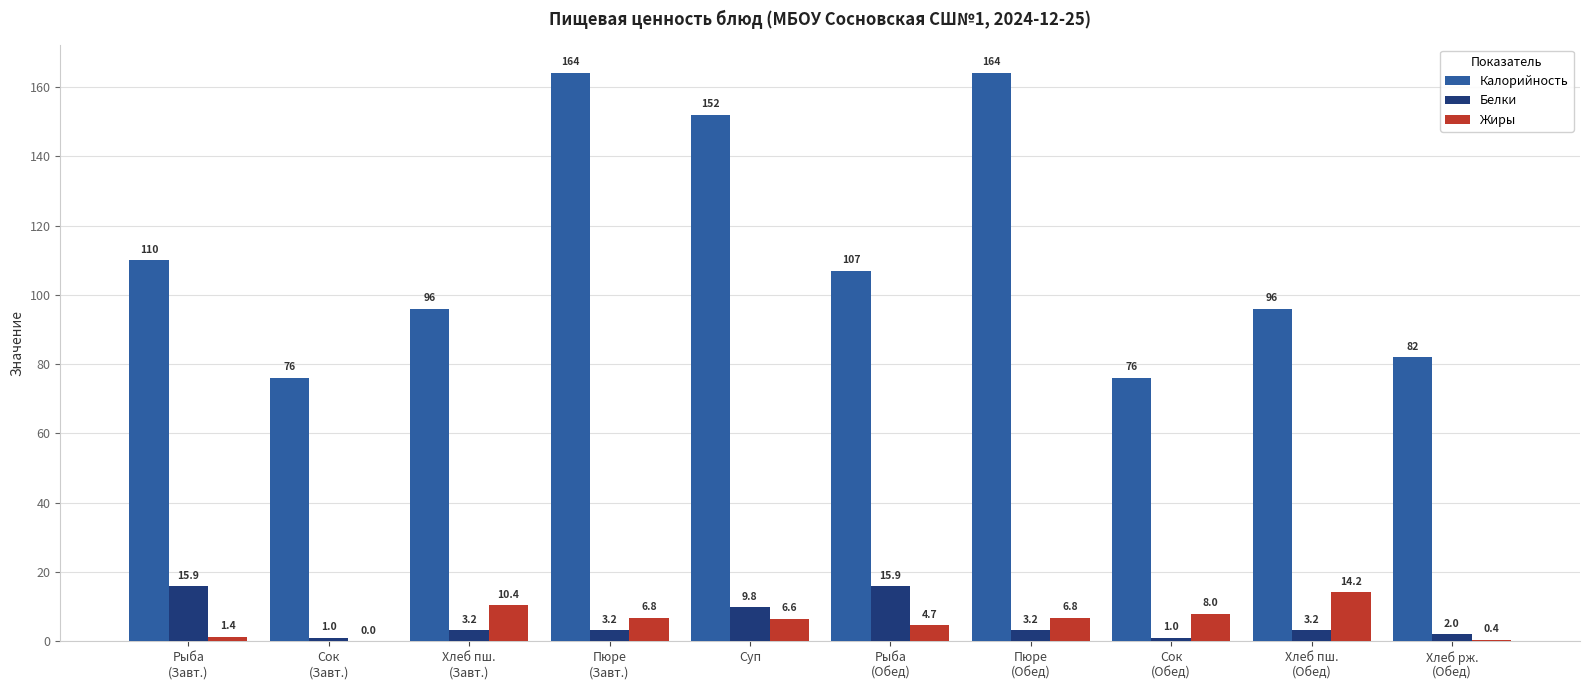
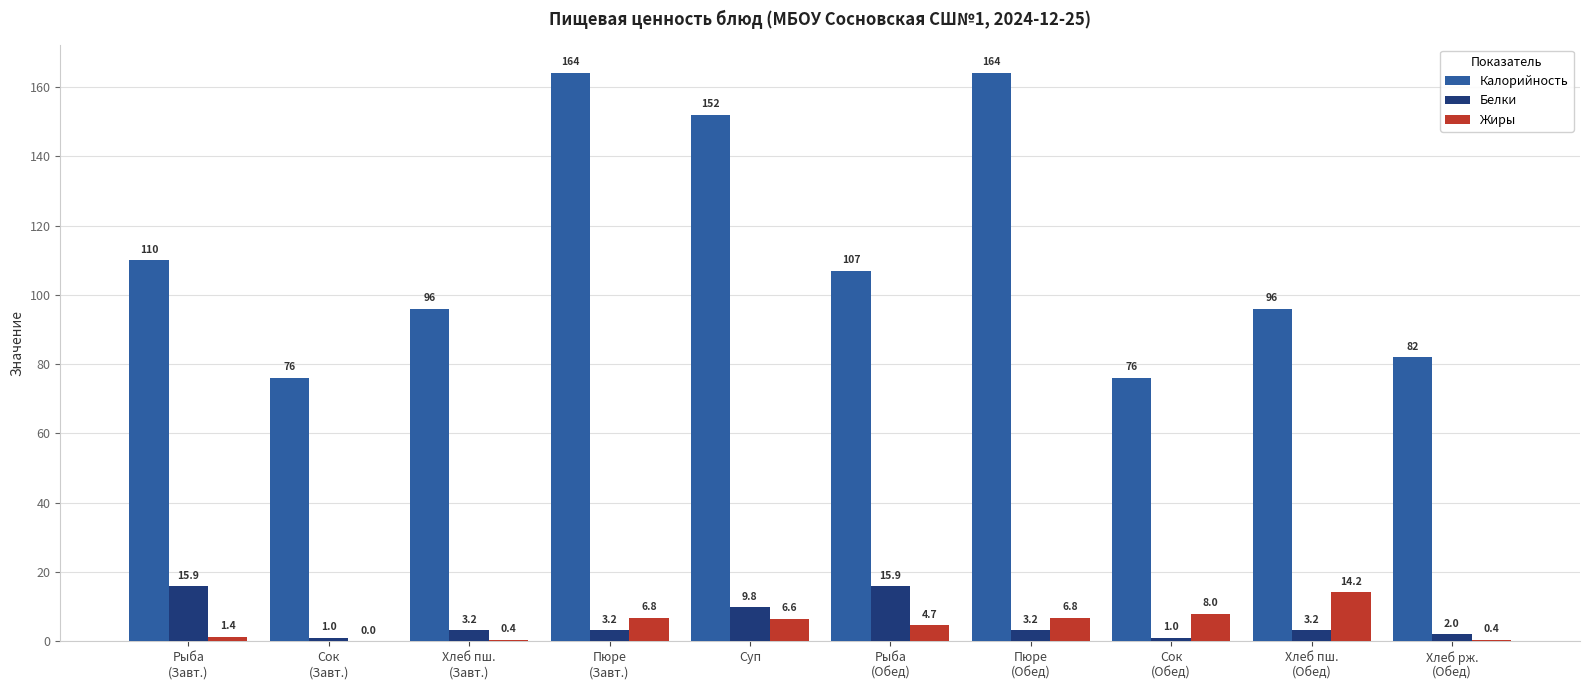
Жиры, Хлеб пш. (Завт.): 10.4 -> 0.4
